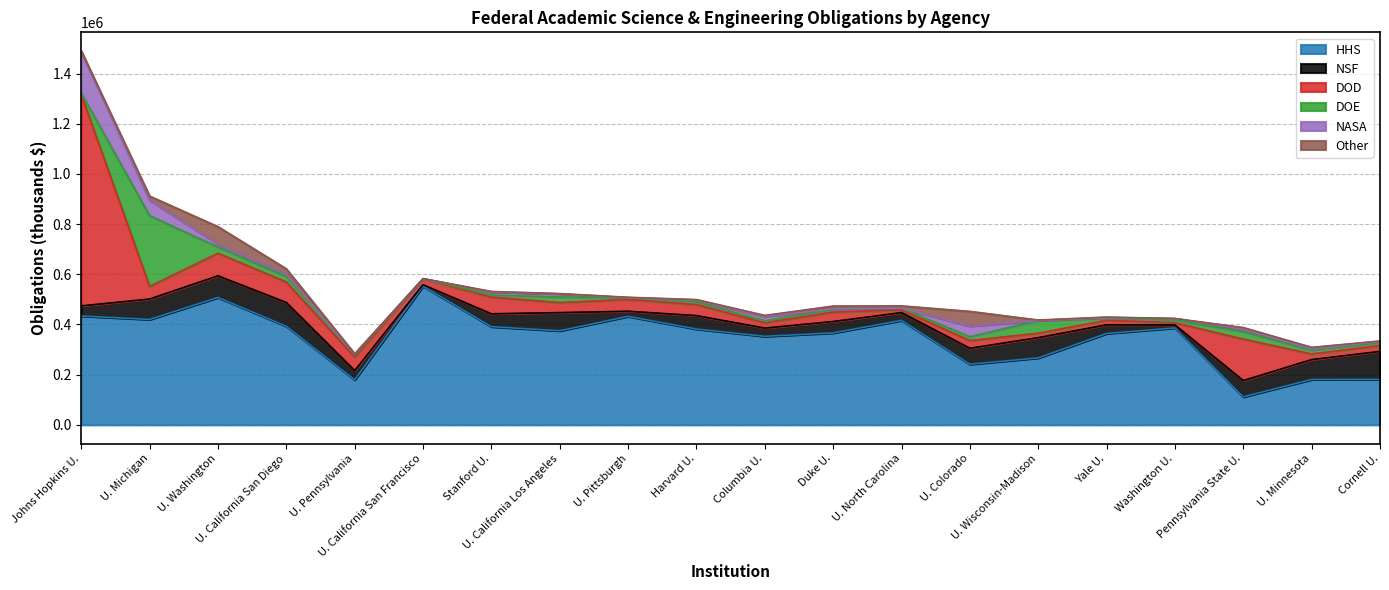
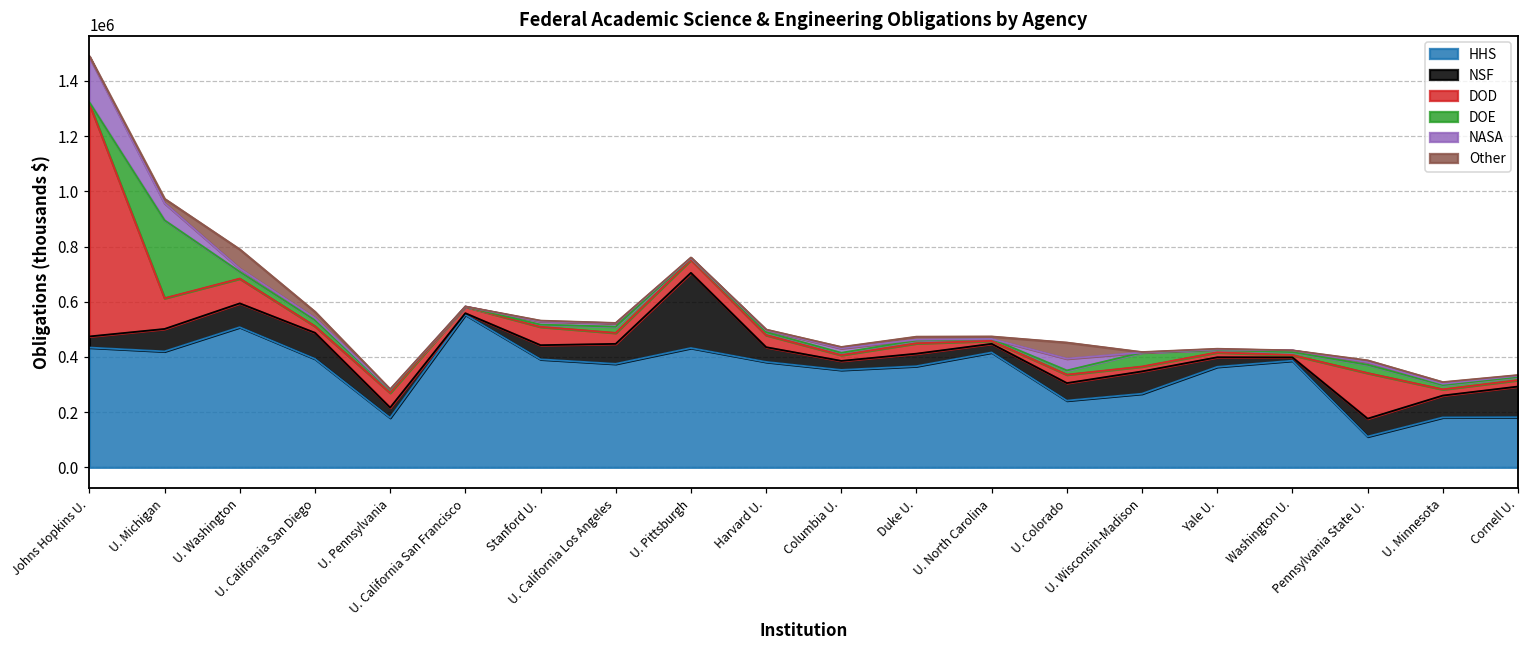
DOD, U. Michigan: 50000 -> 110000
DOD, U. California San Diego: 80000 -> 20000
NSF, U. Pittsburgh: 20000 -> 270000
